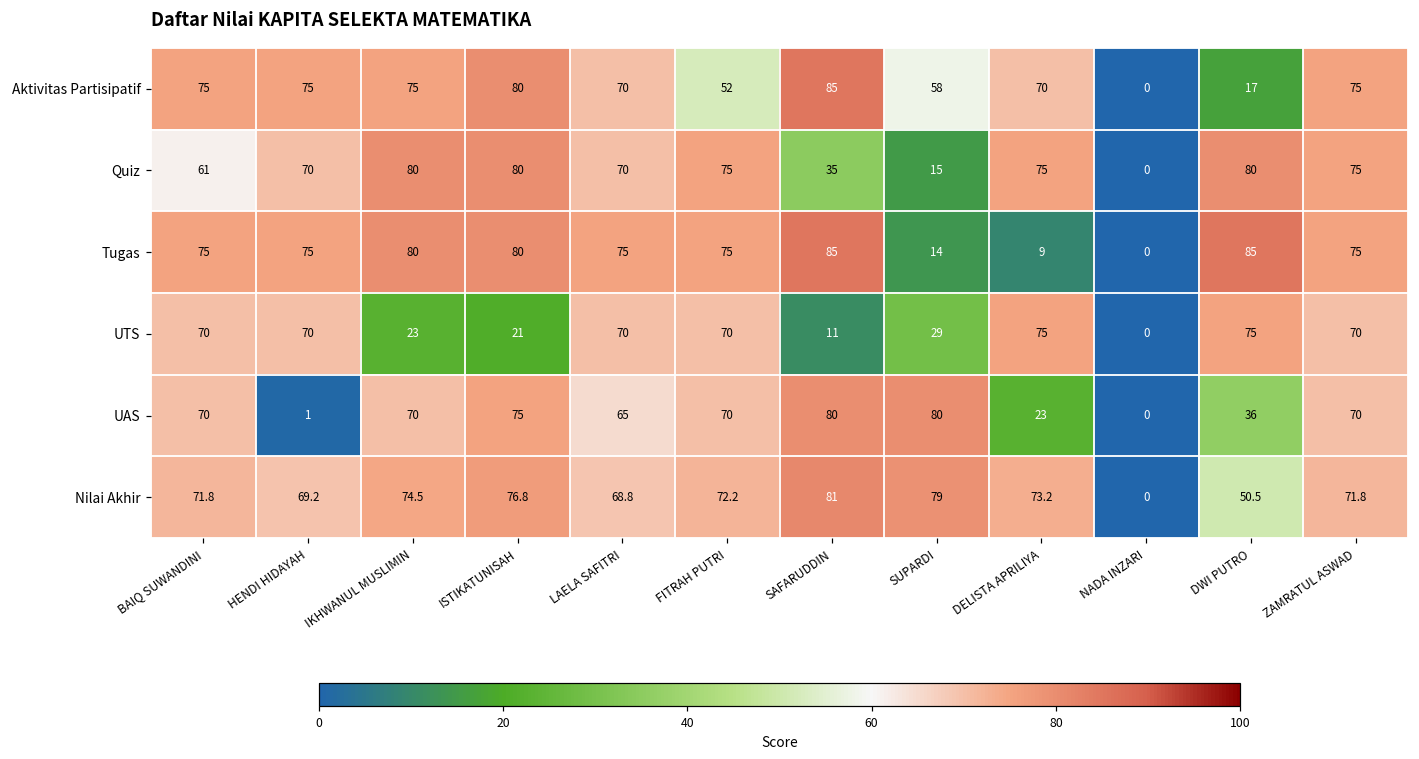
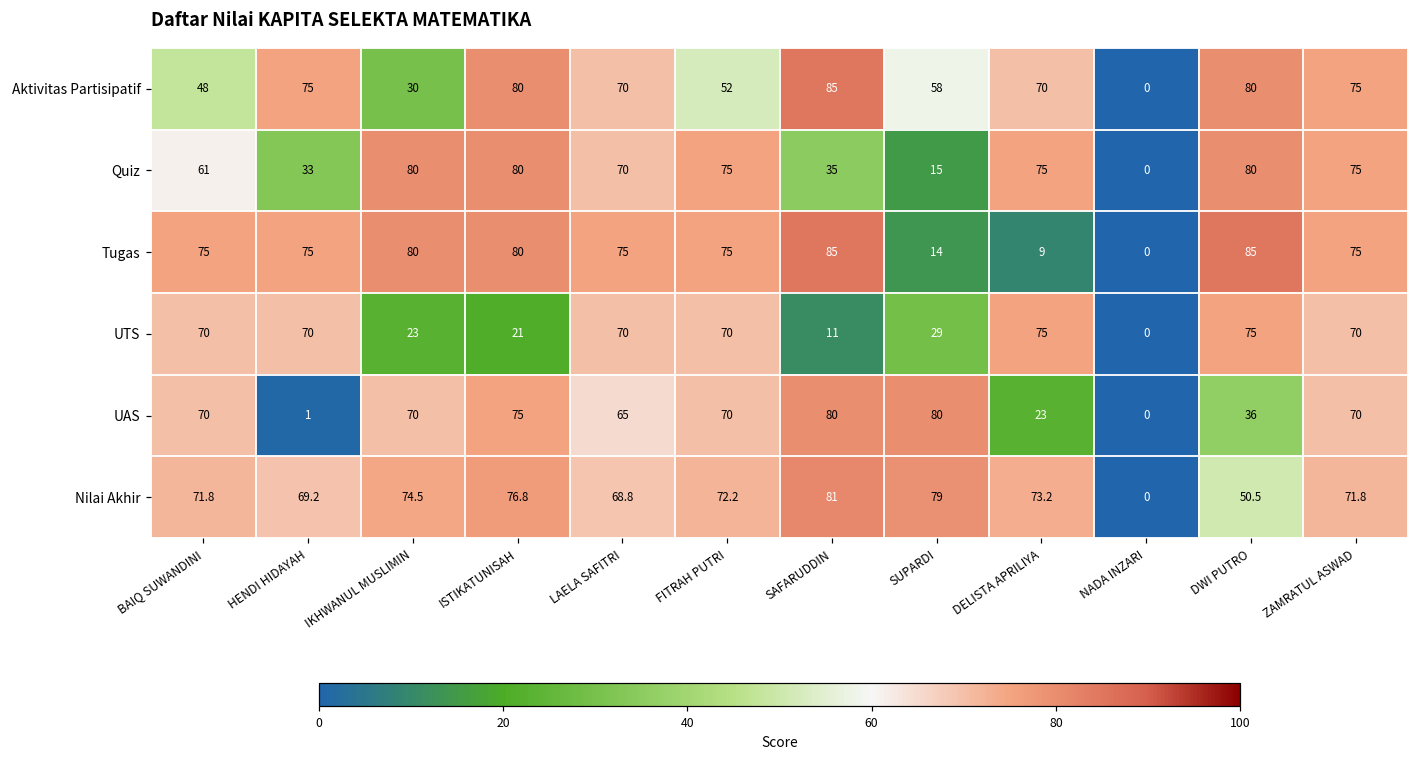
Aktivitas Partisipatif, BAIQ SUWANDINI: 75 -> 48
Aktivitas Partisipatif, IKHWANUL MUSLIMIN: 75 -> 30
Aktivitas Partisipatif, DWI PUTRO: 17 -> 80
Quiz, HENDI HIDAYAH: 70 -> 33
